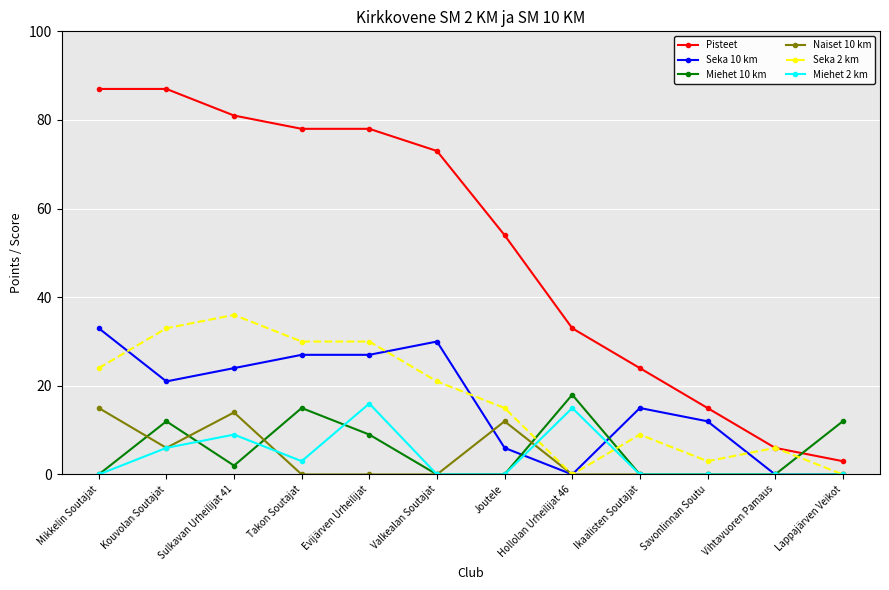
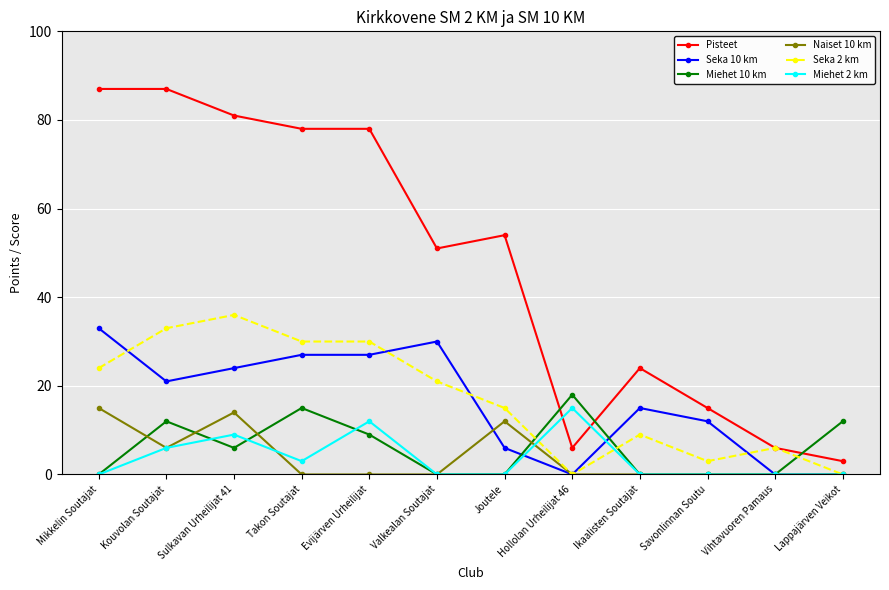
Miehet 10 km, Sulkavan Urheilijat 41: 2 -> 6
Miehet 2 km, Evijärven Urheilijat: 16 -> 12
Pisteet, Valkealan Soutajat: 73 -> 51
Pisteet, Hollolan Urheilijat 46: 33 -> 6
